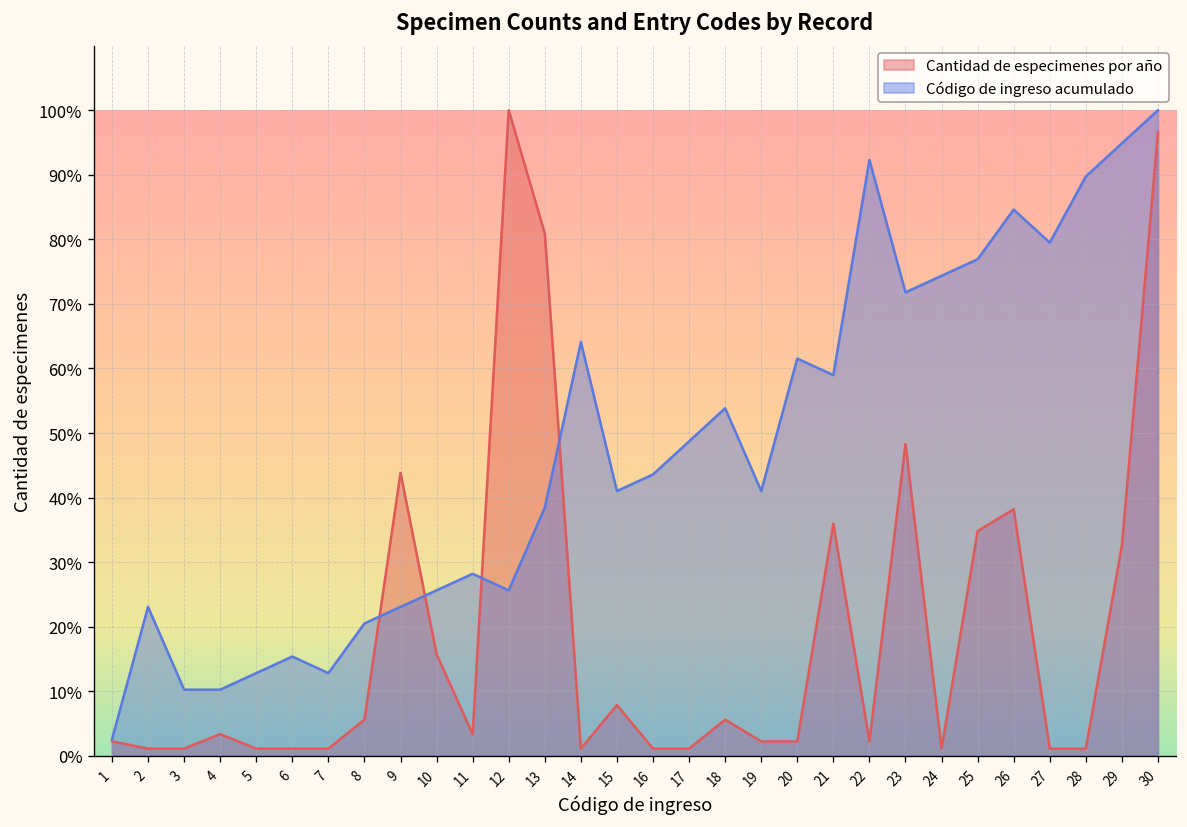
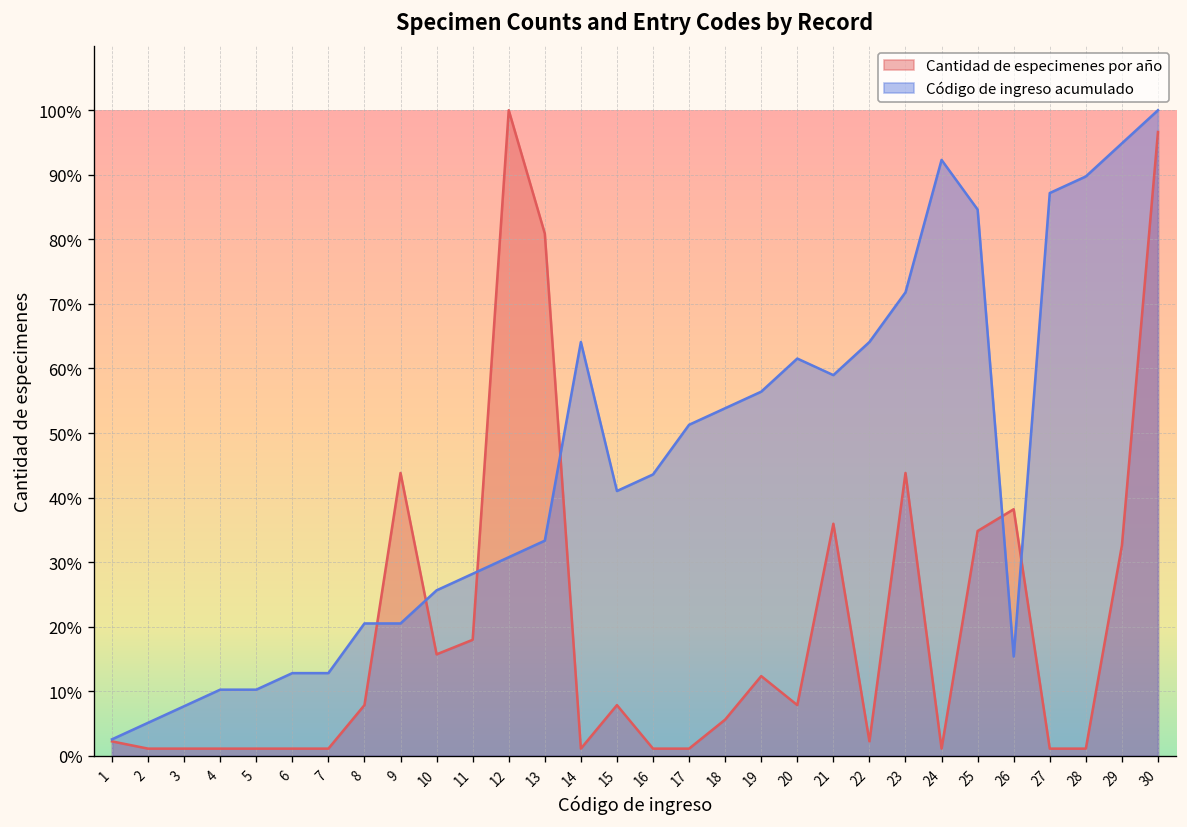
Código de ingreso acumulado, 2: 23% -> 5%
Código de ingreso acumulado, 3: 10% -> 8%
Cantidad de especimenes por año, 4: 3% -> 1%
Código de ingreso acumulado, 5: 13% -> 10%
Código de ingreso acumulado, 6: 15% -> 13%
Cantidad de especimenes por año, 8: 6% -> 8%
Código de ingreso acumulado, 9: 23% -> 21%
Cantidad de especimenes por año, 11: 3% -> 18%
Código de ingreso acumulado, 12: 26% -> 31%
Código de ingreso acumulado, 13: 38% -> 33%
Código de ingreso acumulado, 17: 49% -> 51%
Cantidad de especimenes por año, 19: 2% -> 12%
Código de ingreso acumulado, 19: 41% -> 56%
Cantidad de especimenes por año, 20: 2% -> 8%
Código de ingreso acumulado, 22: 92% -> 64%
Cantidad de especimenes por año, 23: 48% -> 44%
Código de ingreso acumulado, 24: 74% -> 92%
Código de ingreso acumulado, 25: 77% -> 85%
Código de ingreso acumulado, 26: 85% -> 15%
Código de ingreso acumulado, 27: 79% -> 87%
